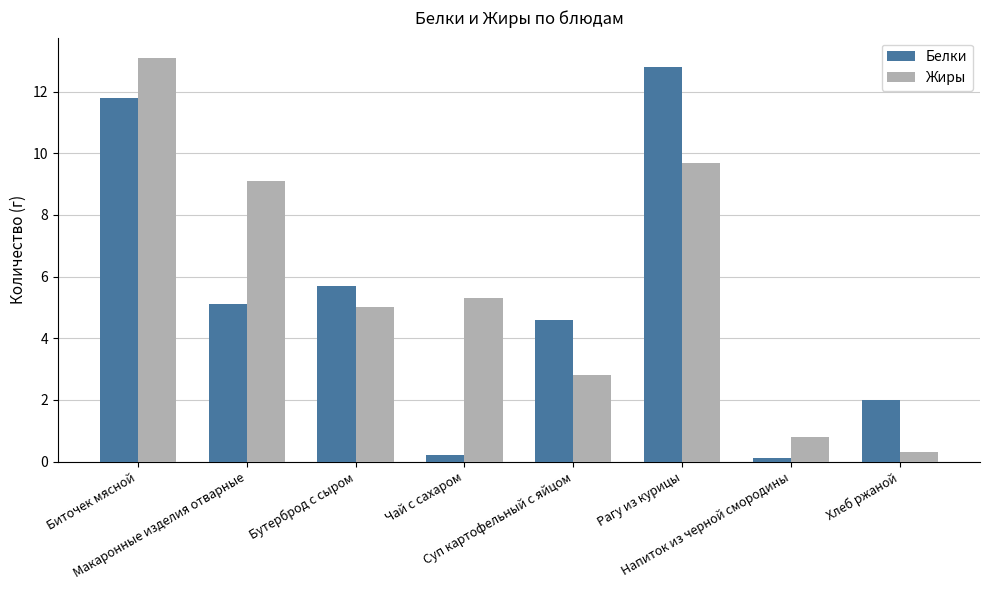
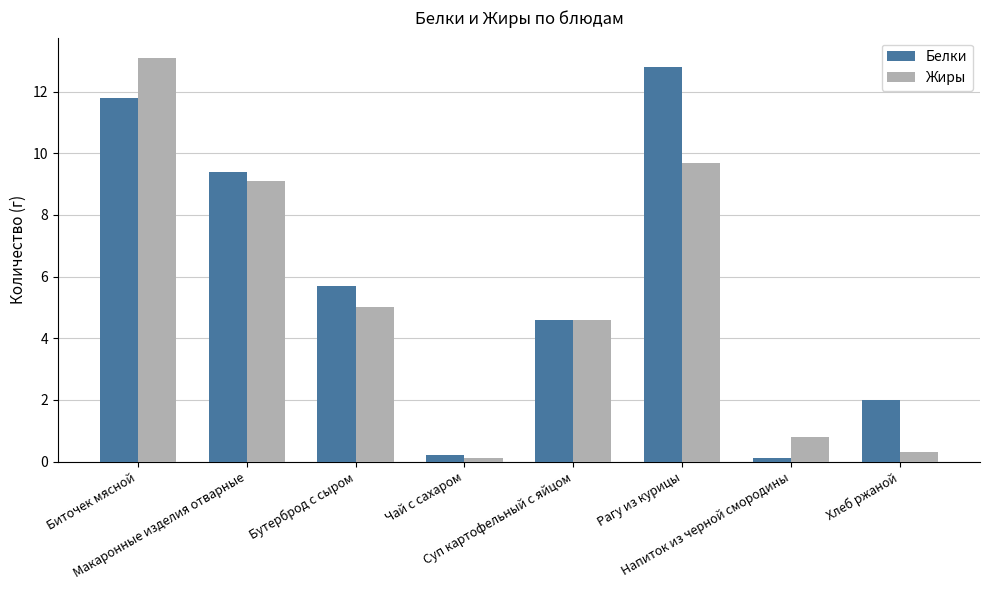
Белки, Макаронные изделия отварные: 5.1 -> 9.4
Жиры, Чай с сахаром: 5.3 -> 0.1
Жиры, Суп картофельный с яйцом: 2.8 -> 4.6
